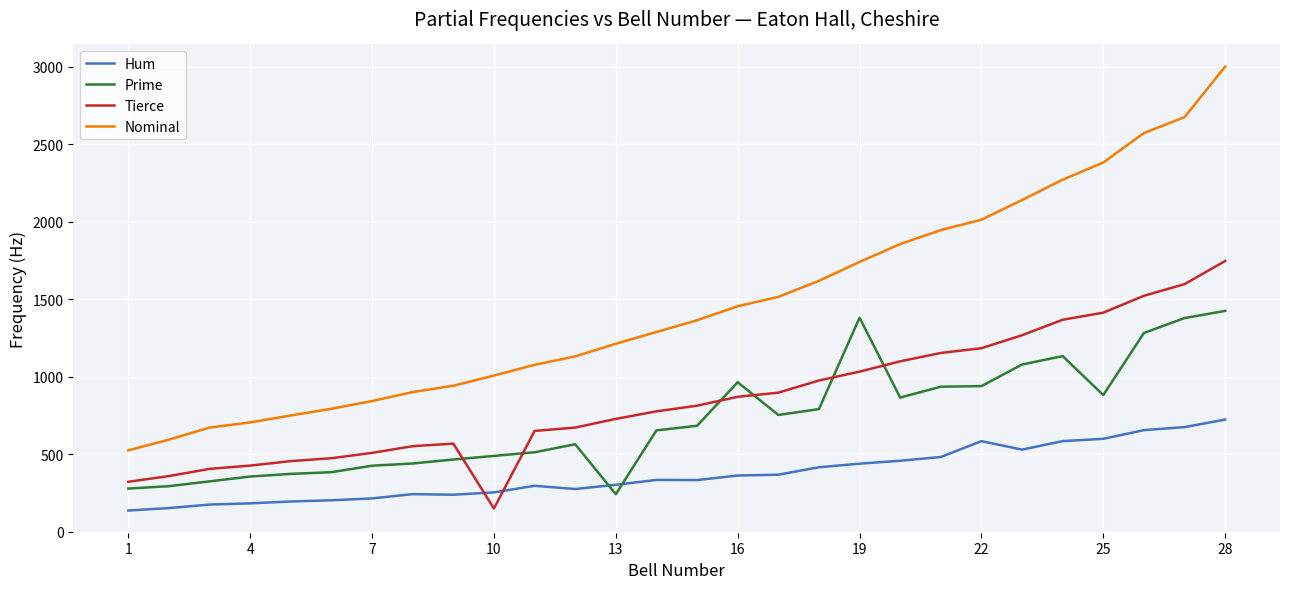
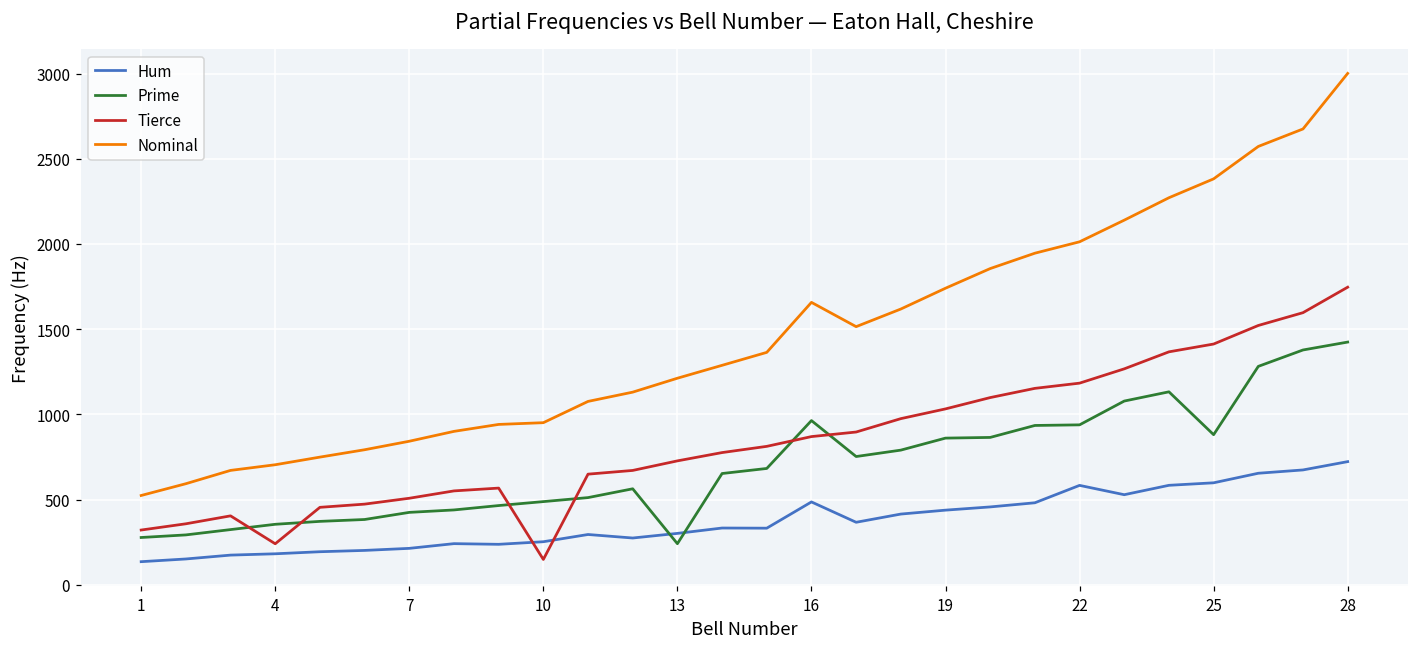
Tierce, 4: 430 -> 240
Nominal, 10: 1010 -> 950
Hum, 16: 360 -> 490
Nominal, 16: 1450 -> 1660
Prime, 19: 1380 -> 860
